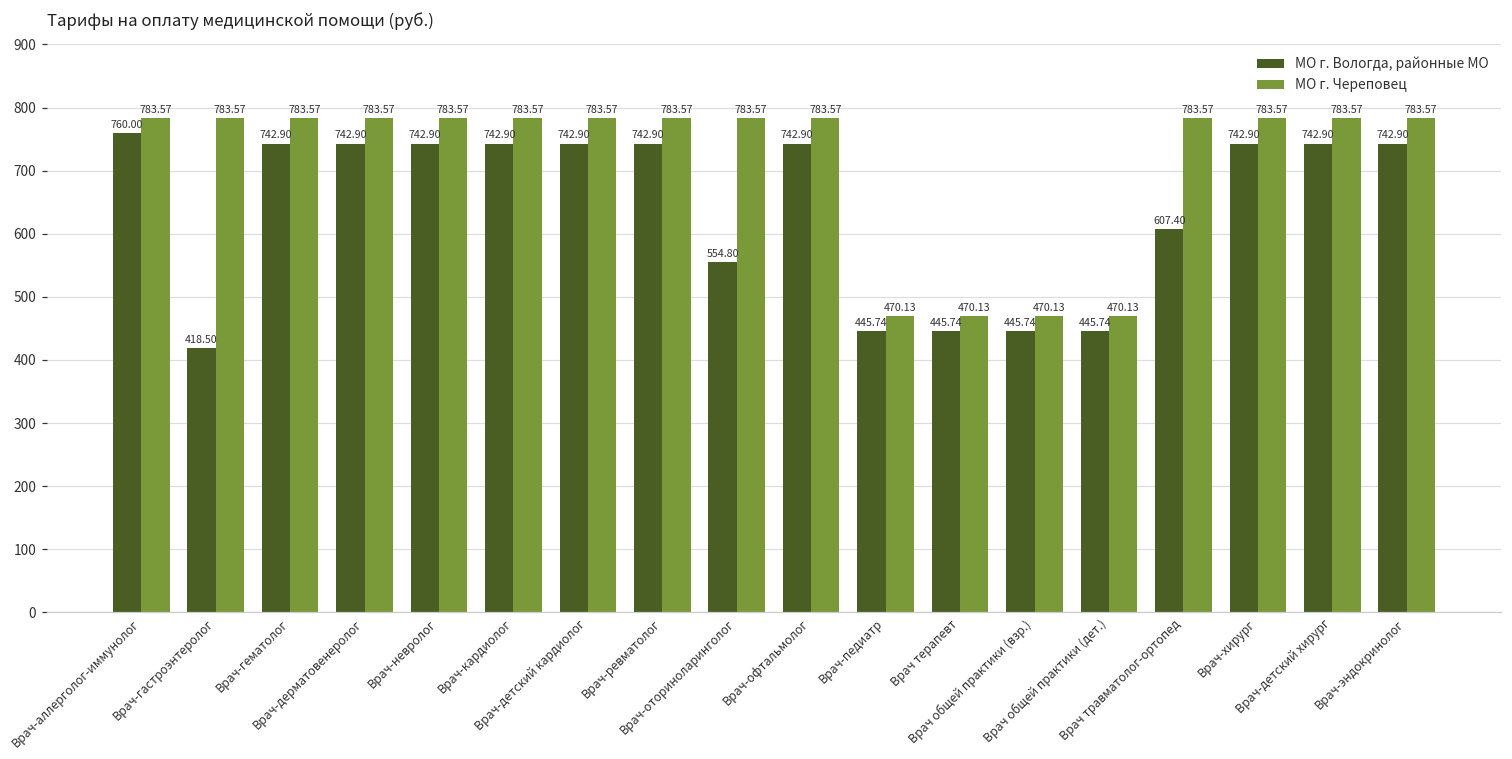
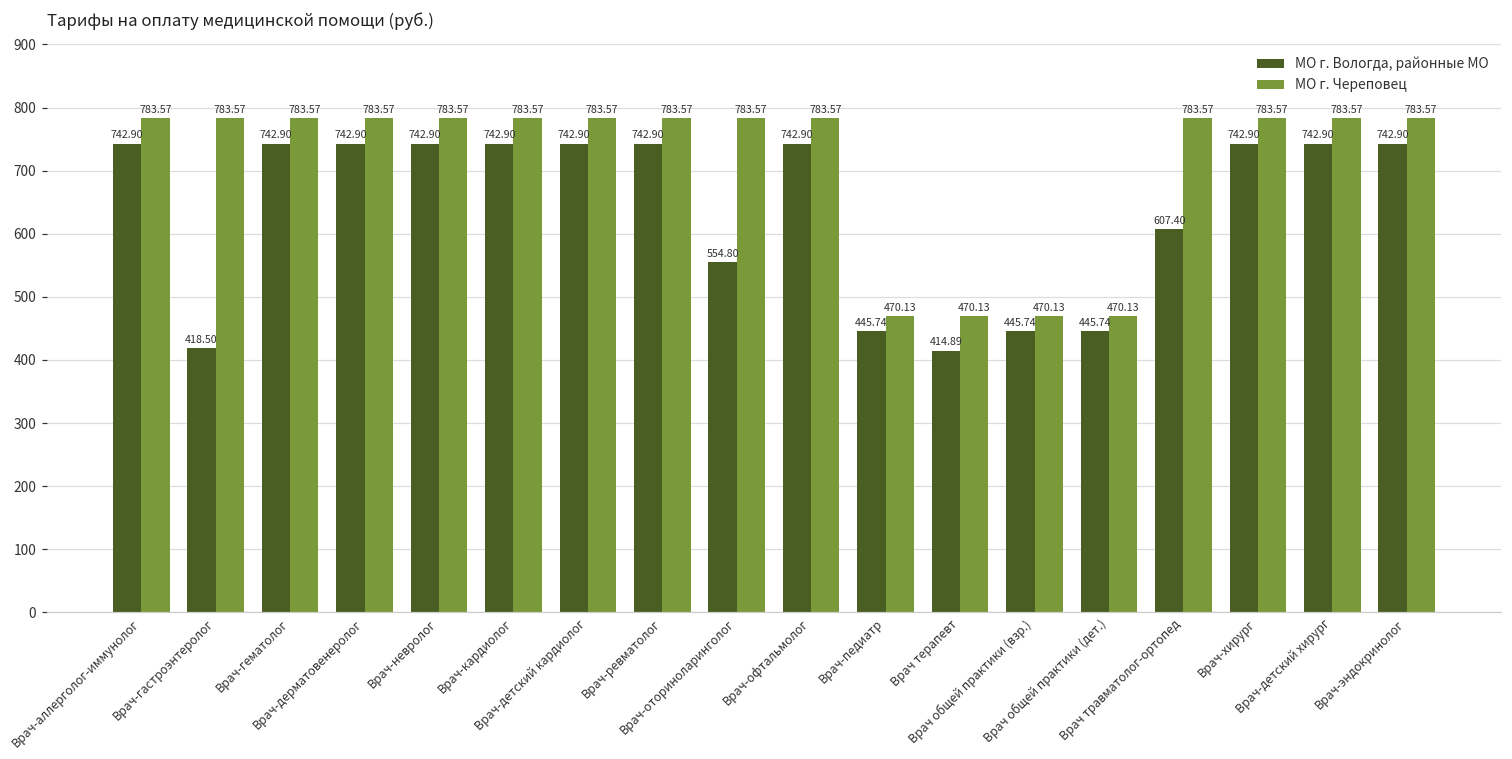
МО г. Вологда, районные МО, Врач-аллерголог-иммунолог: 760.00 -> 742.90
МО г. Вологда, районные МО, Врач терапевт: 445.74 -> 414.89
